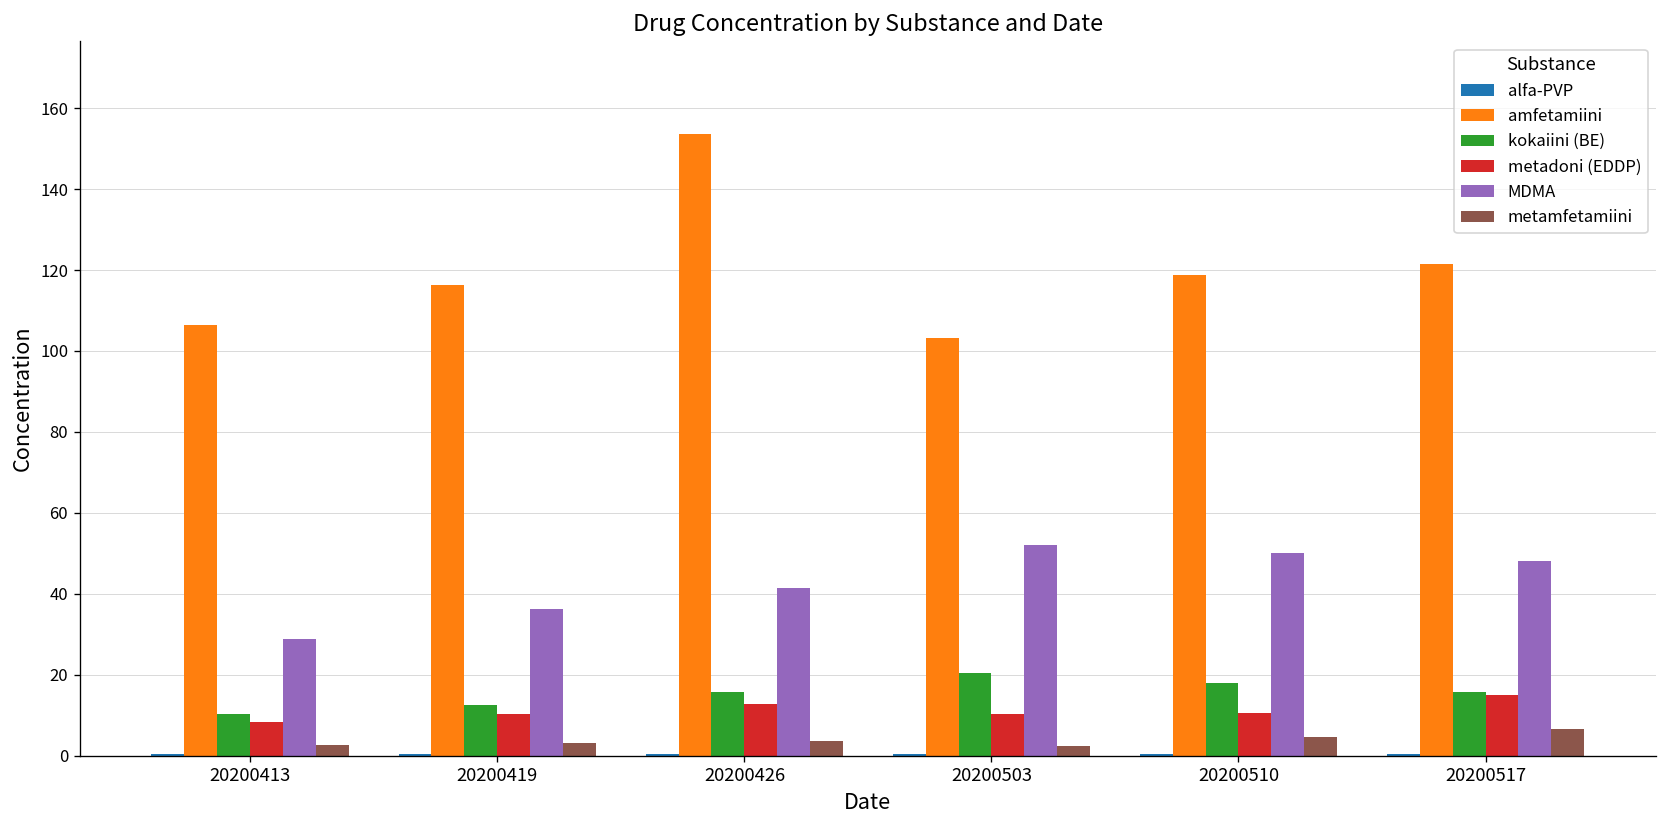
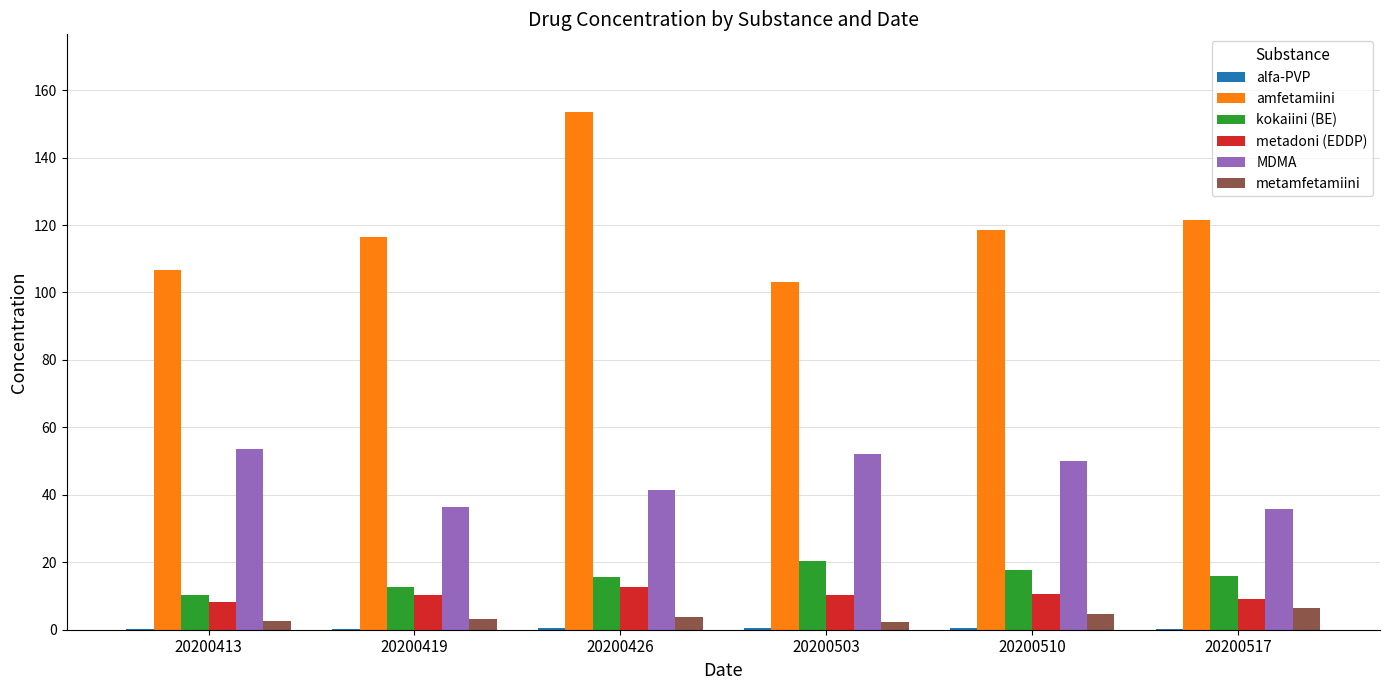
MDMA, 20200413: 29 -> 54
metadoni (EDDP), 20200517: 15 -> 9
MDMA, 20200517: 48 -> 36
